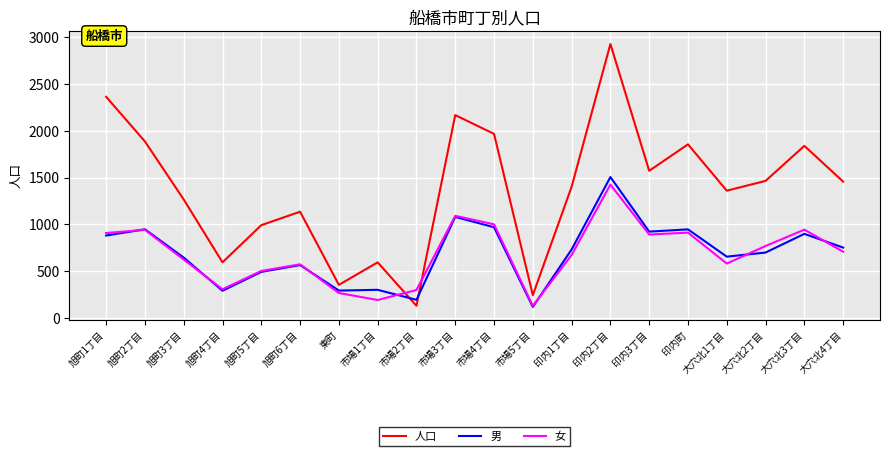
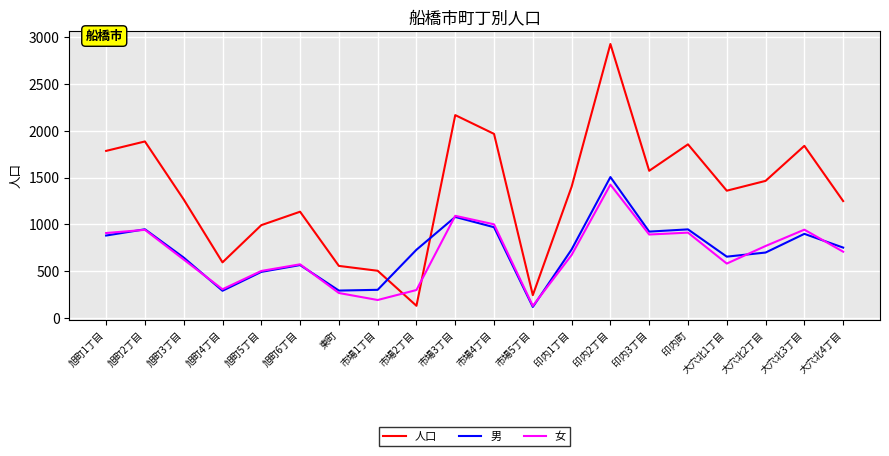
人口, 旭町1丁目: 2400 -> 1800
人口, 東町: 400 -> 600
人口, 市場1丁目: 600 -> 500
男, 市場2丁目: 200 -> 700
人口, 大穴北4丁目: 1500 -> 1200
